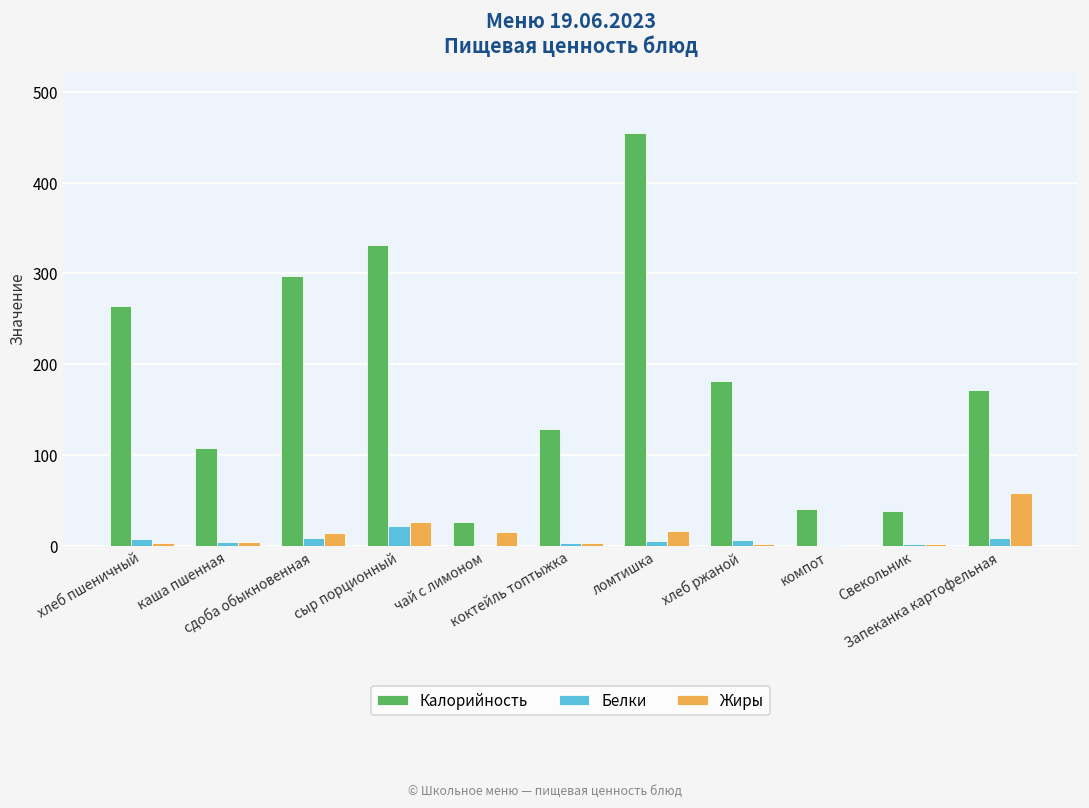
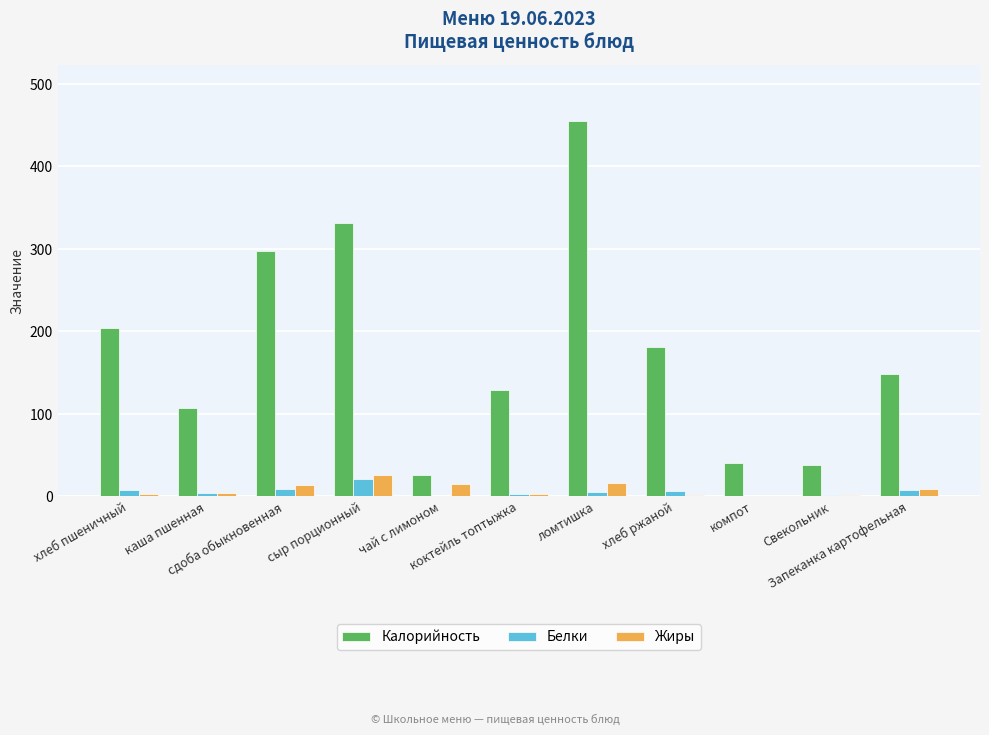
Калорийность, хлеб пшеничный: 260 -> 200
Калорийность, Запеканка картофельная: 170 -> 150
Жиры, Запеканка картофельная: 60 -> 10
